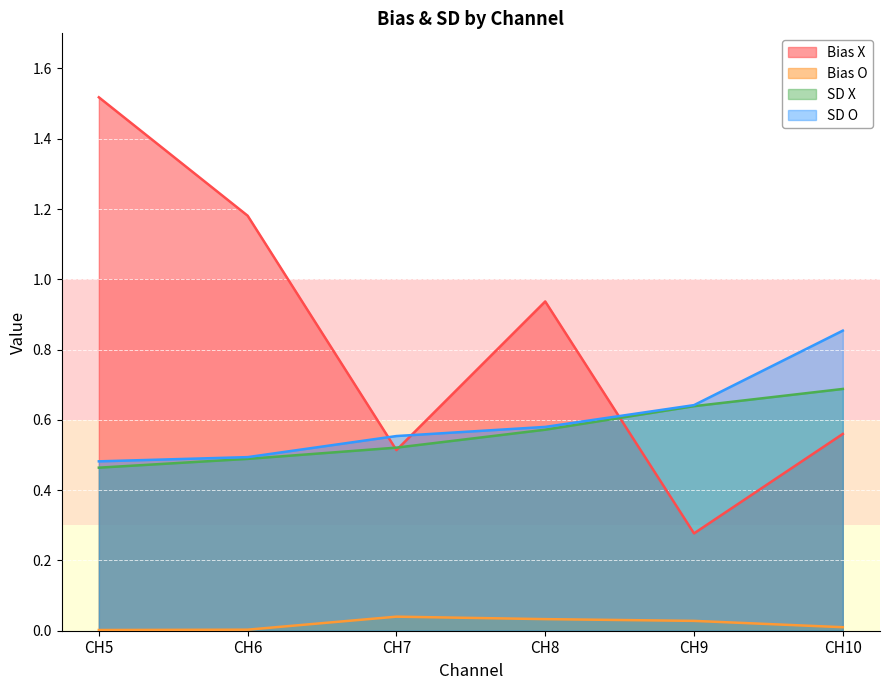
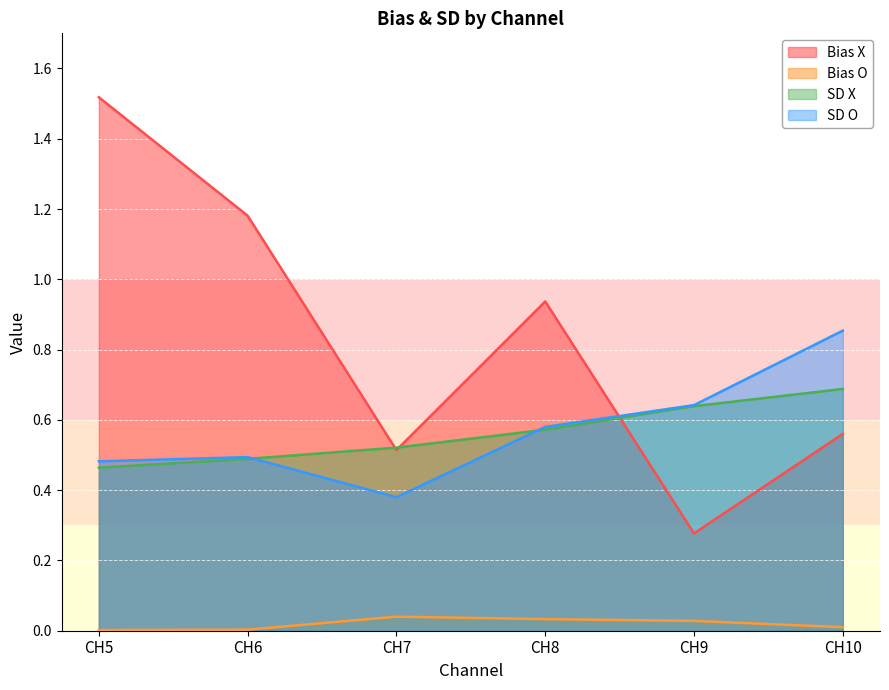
SD O, CH7: 0.55 -> 0.38
